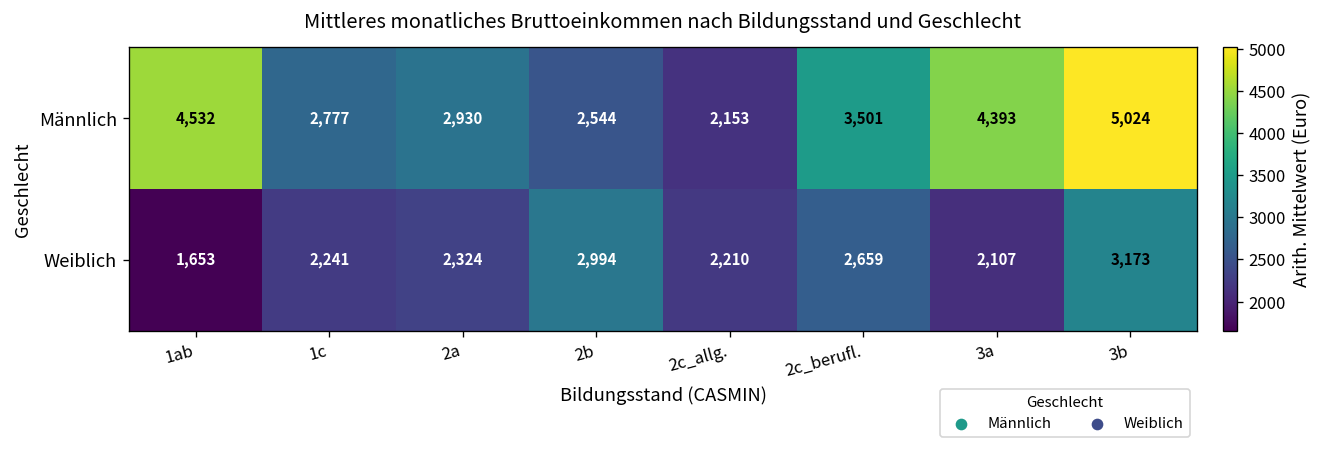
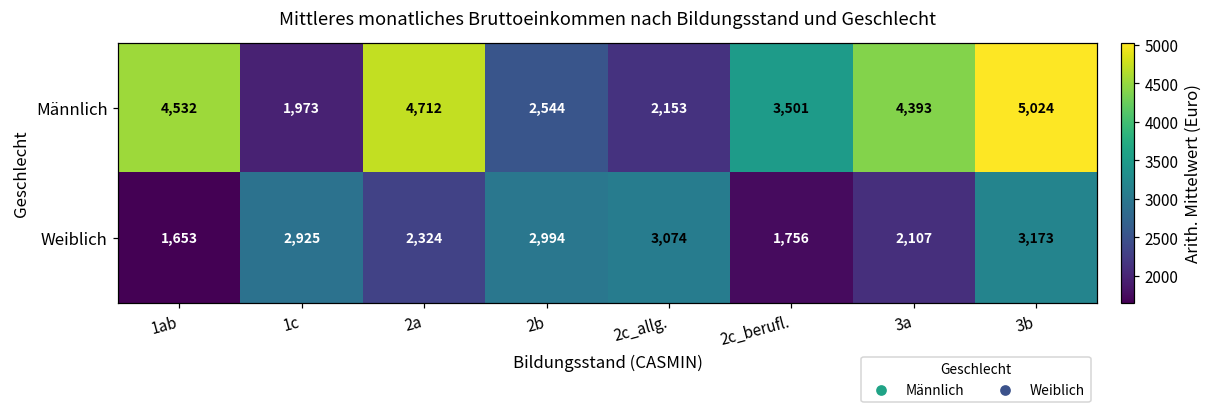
Männlich, 1c: 2,777 -> 1,973
Männlich, 2a: 2,930 -> 4,712
Weiblich, 1c: 2,241 -> 2,925
Weiblich, 2c_allg.: 2,210 -> 3,074
Weiblich, 2c_berufl.: 2,659 -> 1,756
